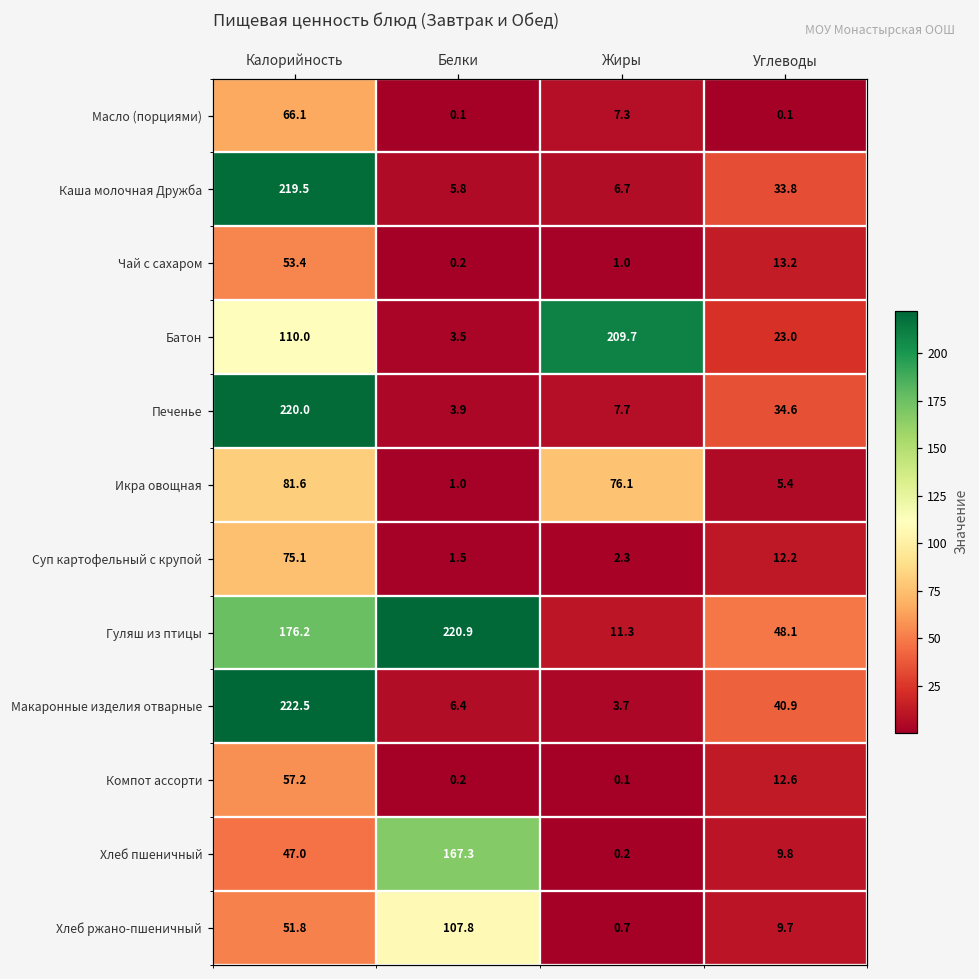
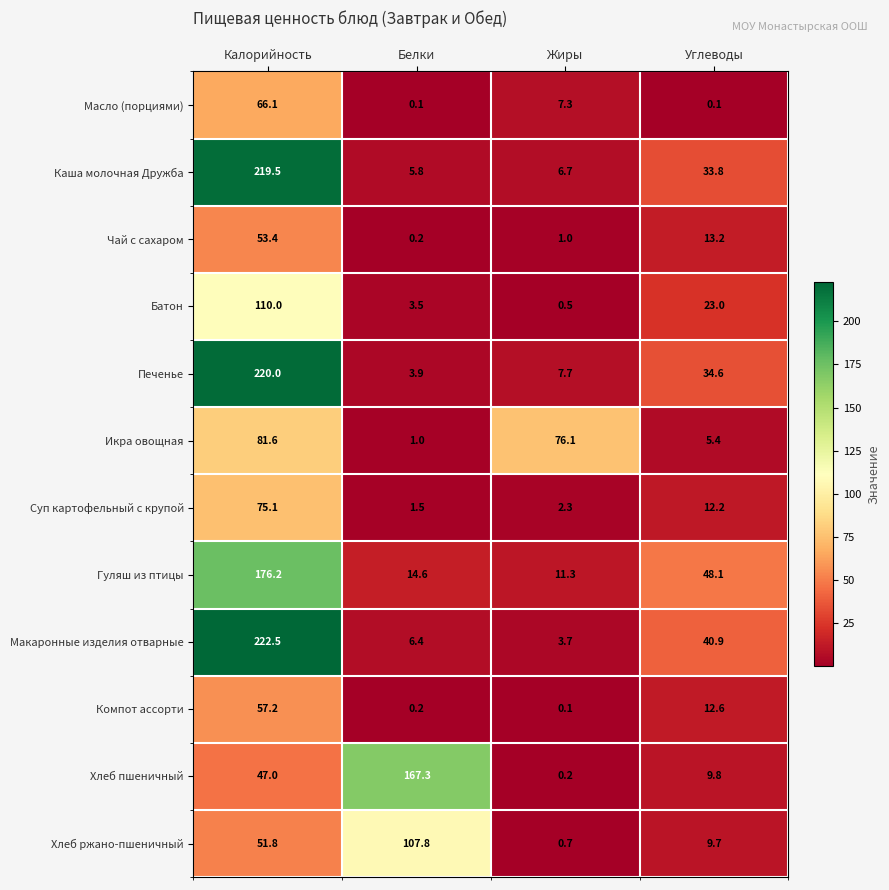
Батон, Жиры: 209.7 -> 0.5
Гуляш из птицы, Белки: 220.9 -> 14.6
